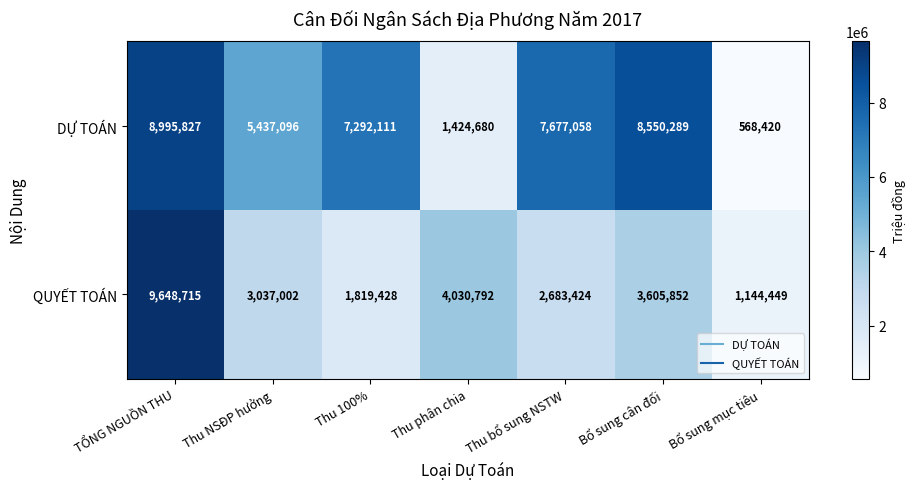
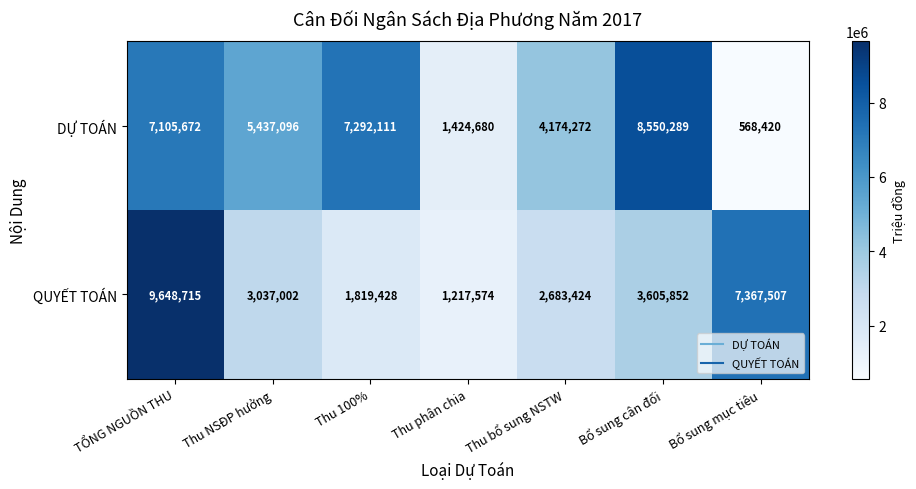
DỰ TOÁN, TỔNG NGUỒN THU: 8,995,827 -> 7,105,672
DỰ TOÁN, Thu bổ sung NSTW: 7,677,058 -> 4,174,272
QUYẾT TOÁN, Thu phân chia: 4,030,792 -> 1,217,574
QUYẾT TOÁN, Bổ sung mục tiêu: 1,144,449 -> 7,367,507
